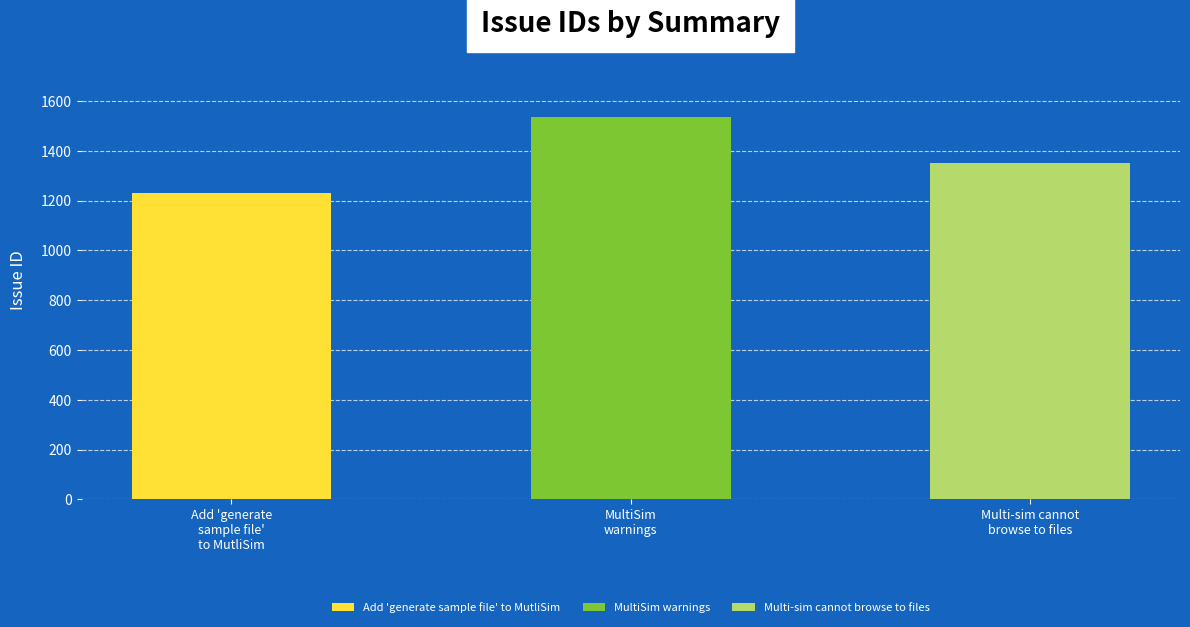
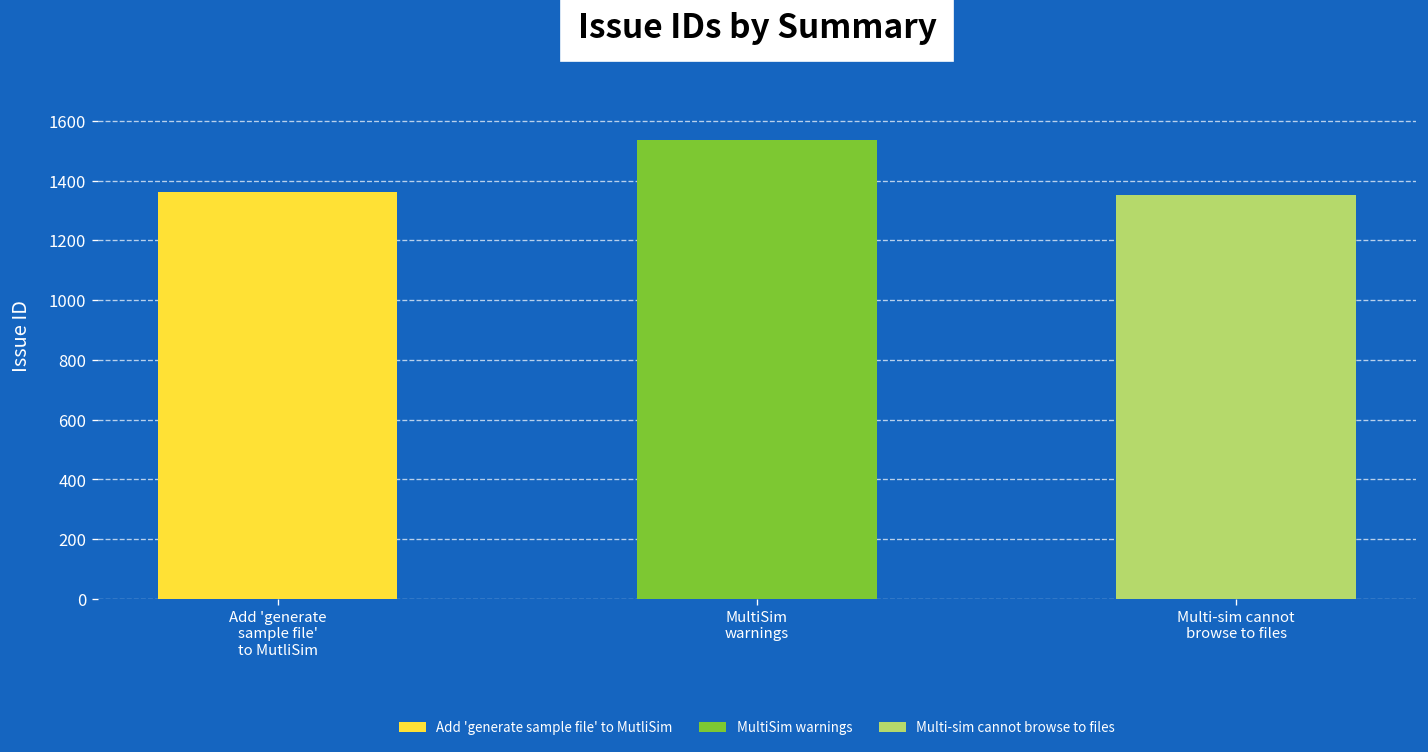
Add 'generate sample file' to MutliSim: 1230 -> 1360
